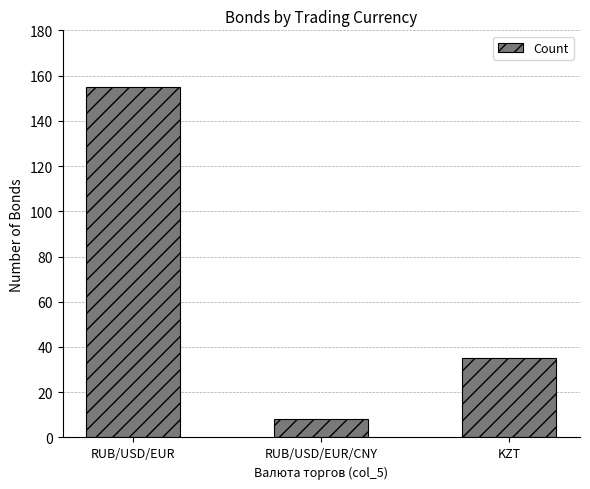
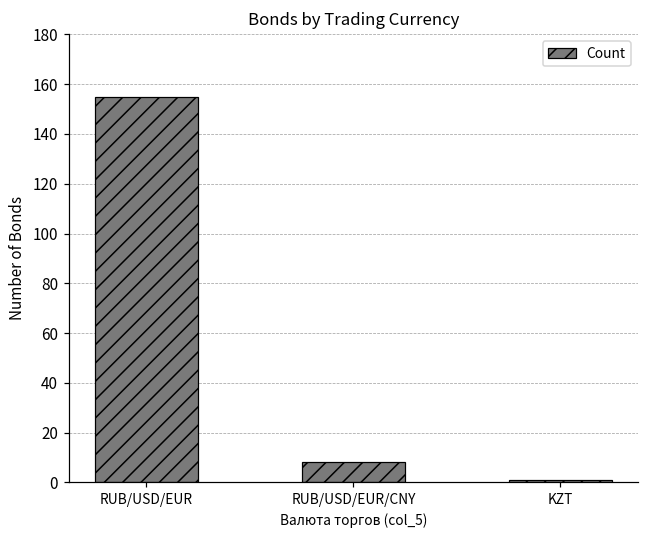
KZT: 35 -> 1
